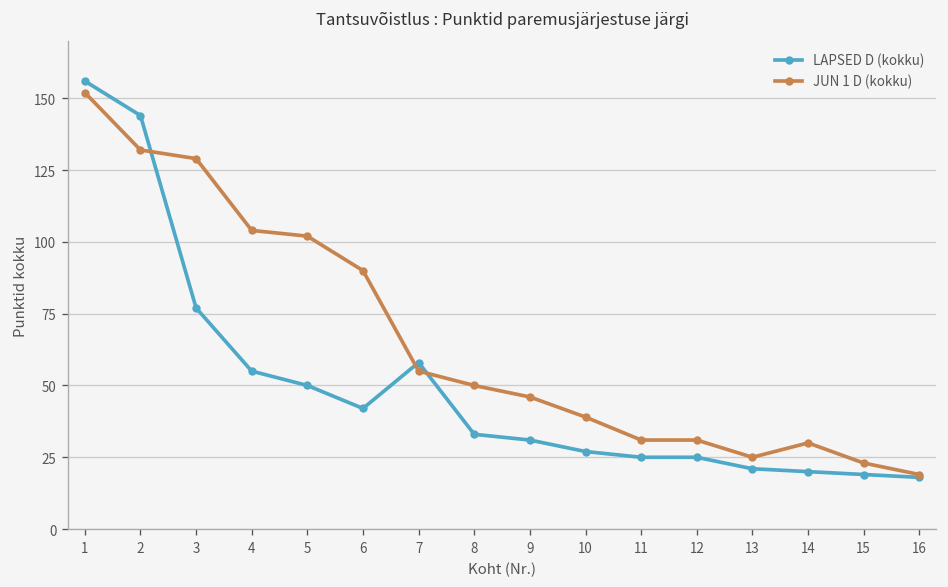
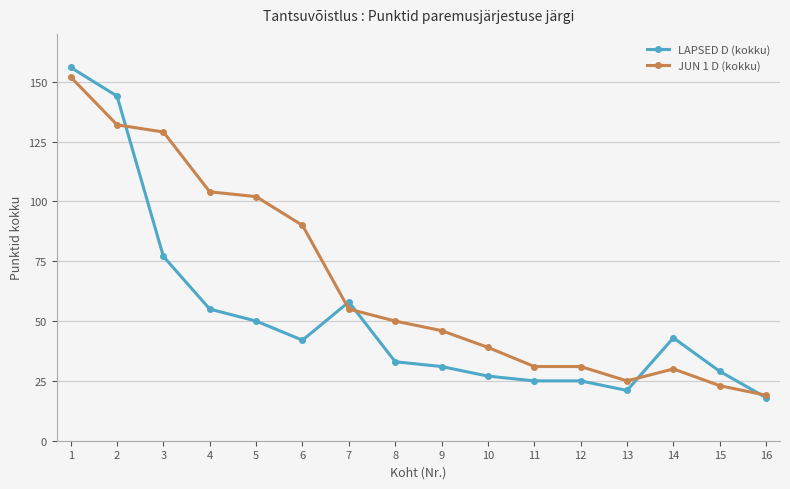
LAPSED D (kokku), 14: 20 -> 43
LAPSED D (kokku), 15: 19 -> 29
